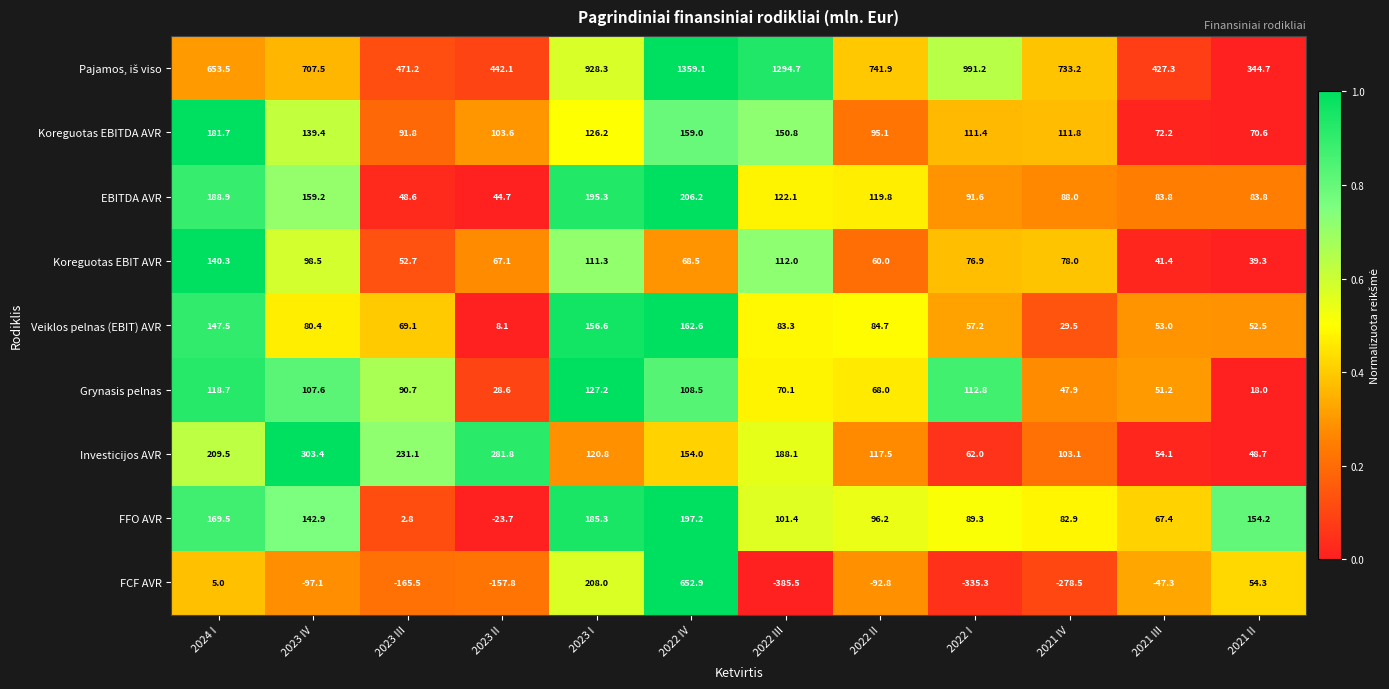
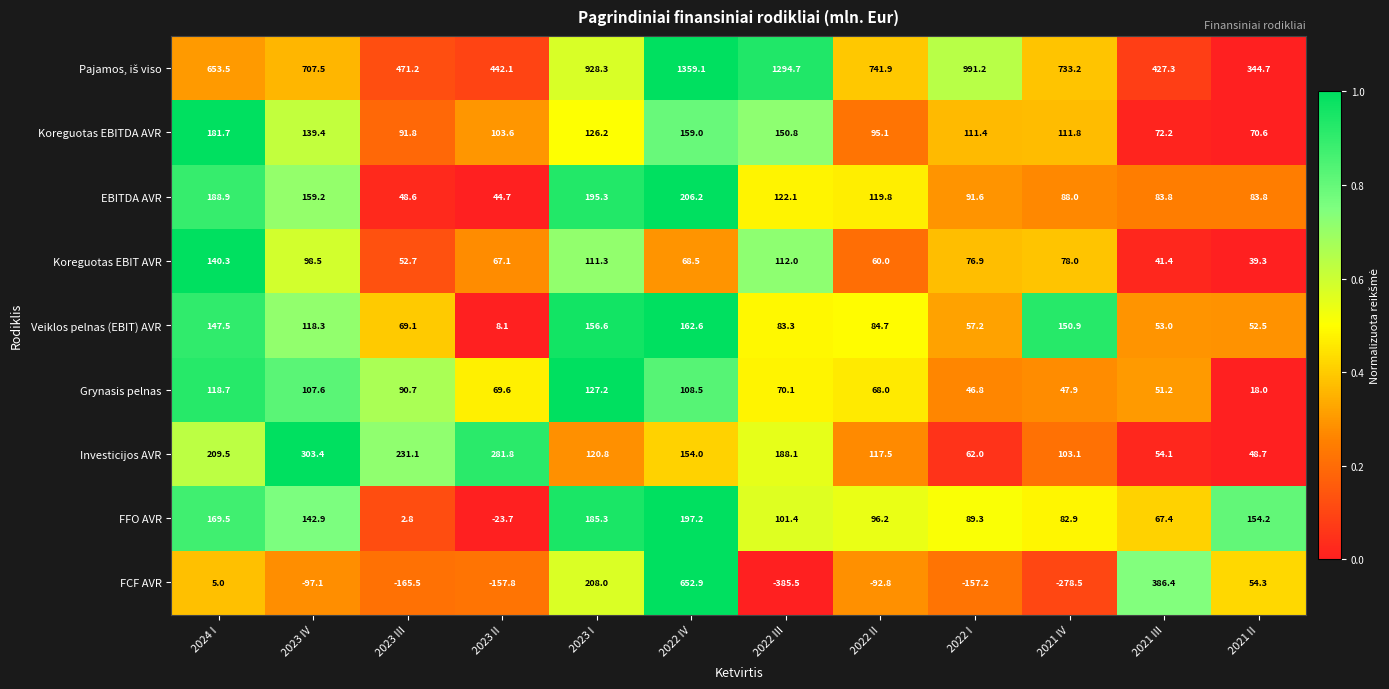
Veiklos pelnas (EBIT) AVR, 2023 IV: 80.4 -> 118.3
Veiklos pelnas (EBIT) AVR, 2021 IV: 29.5 -> 150.9
Grynasis pelnas, 2023 II: 28.6 -> 69.6
Grynasis pelnas, 2022 I: 112.8 -> 46.8
FCF AVR, 2022 I: -335.3 -> -157.2
FCF AVR, 2021 III: -47.3 -> 386.4
